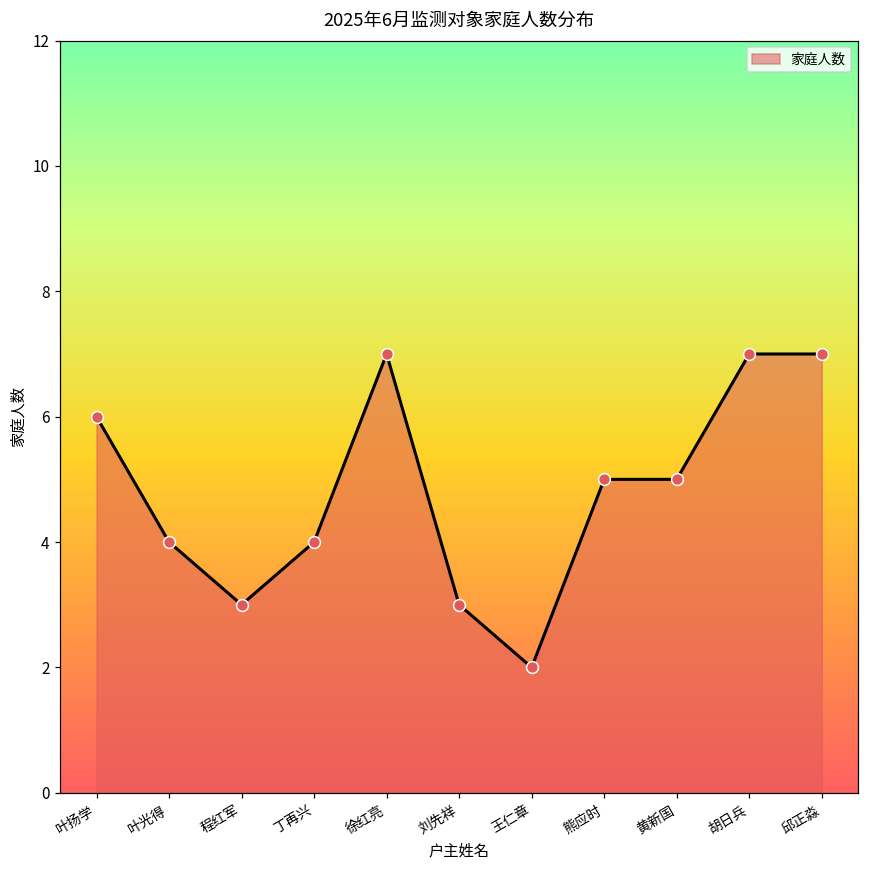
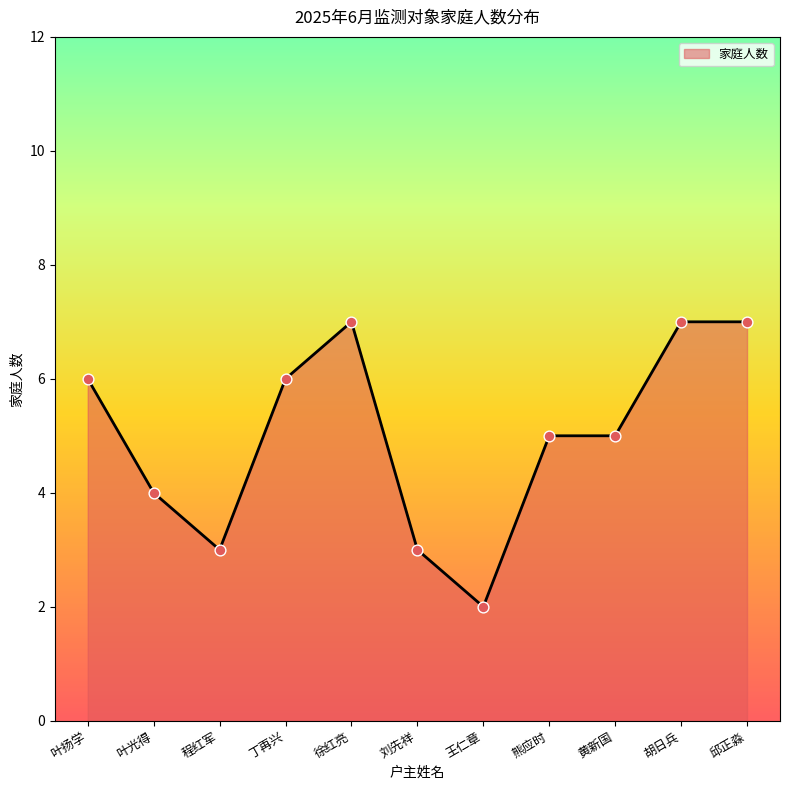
丁再兴: 4 -> 6
